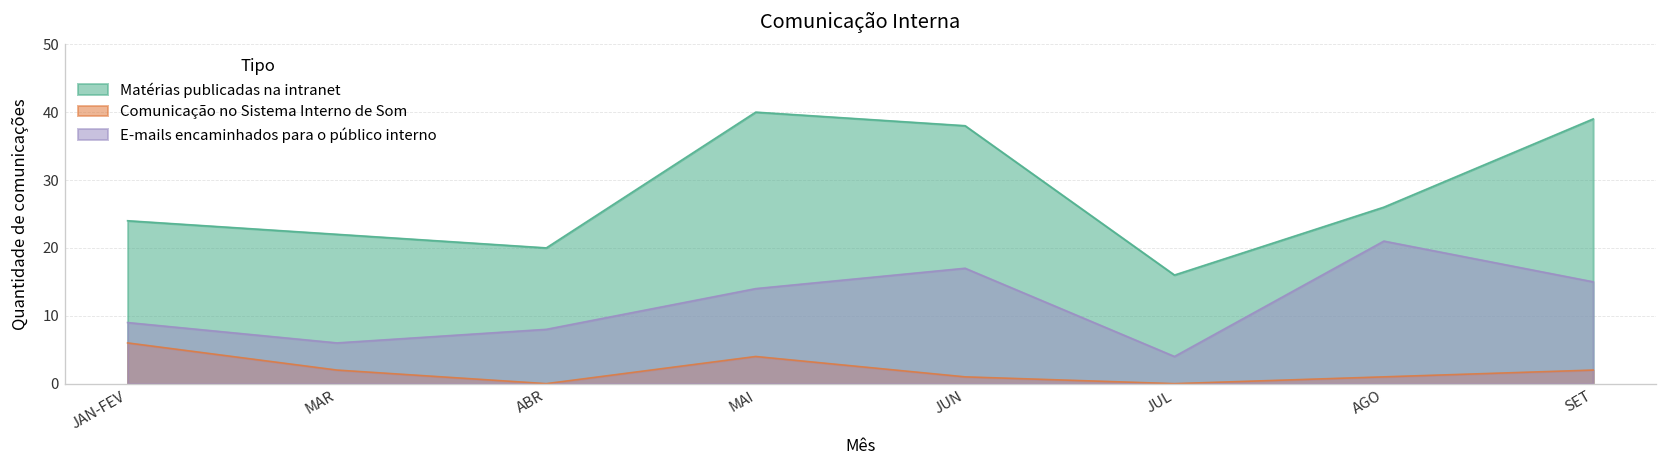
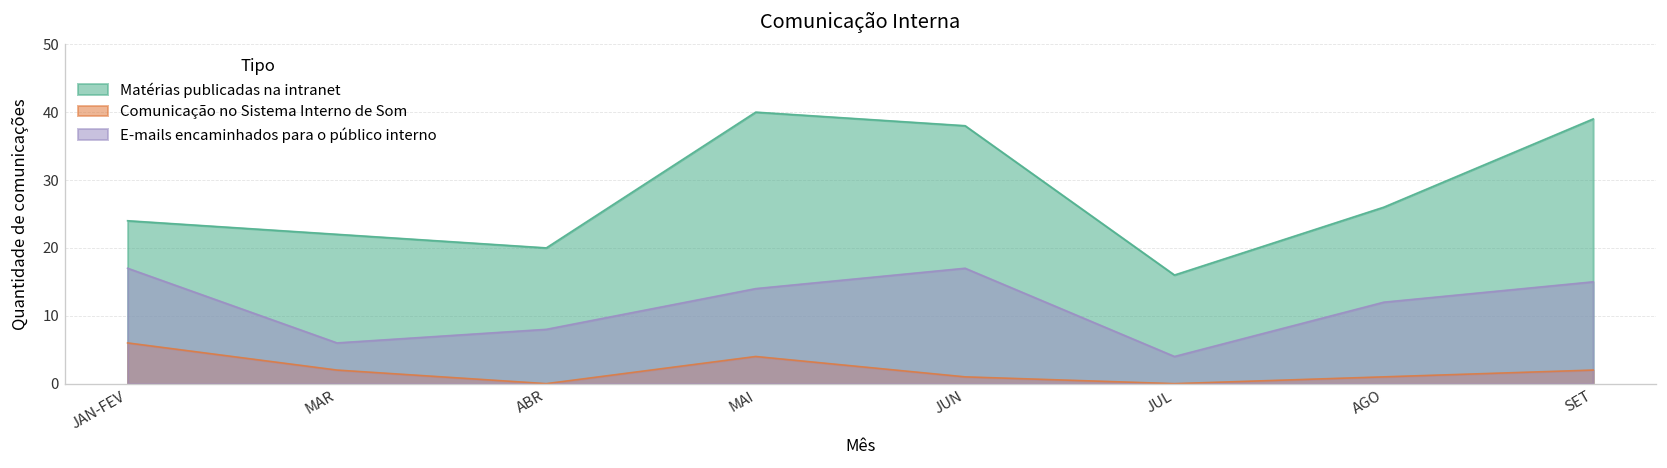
E-mails encaminhados para o público interno, JAN-FEV: 9 -> 17
E-mails encaminhados para o público interno, AGO: 21 -> 12
